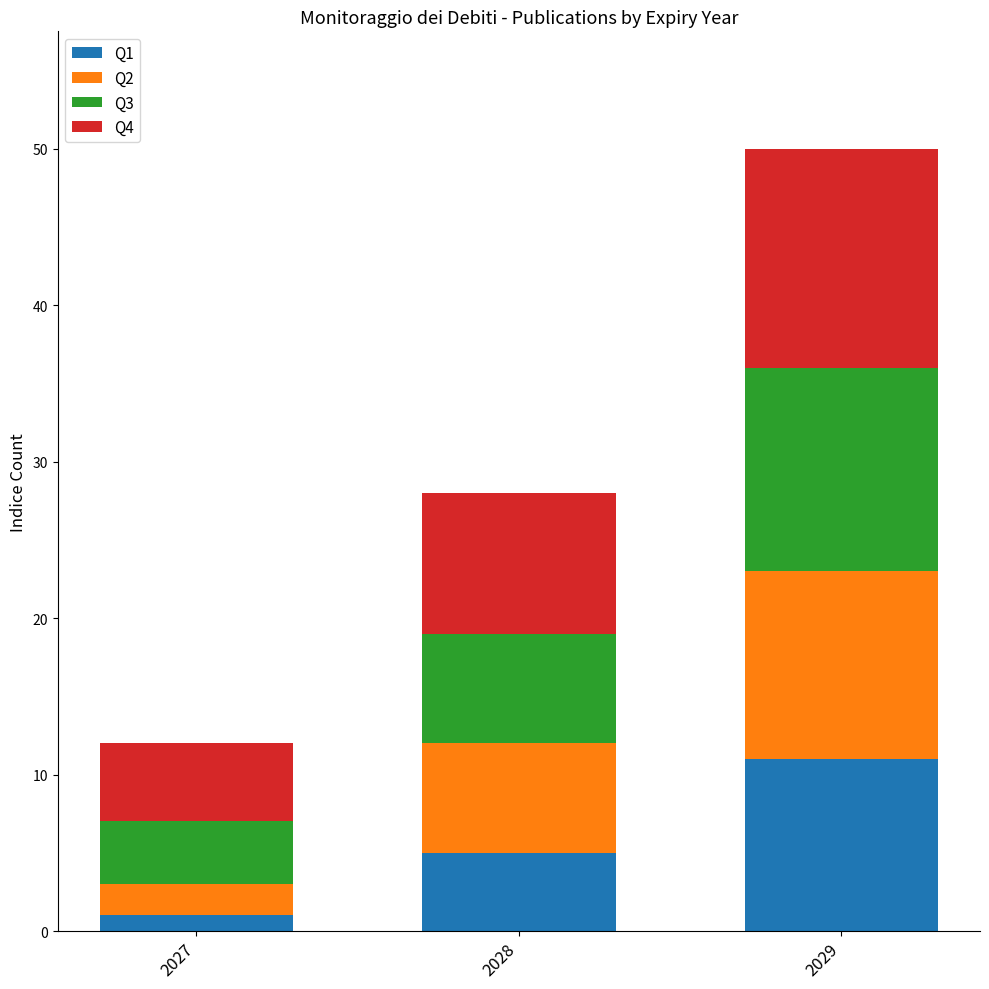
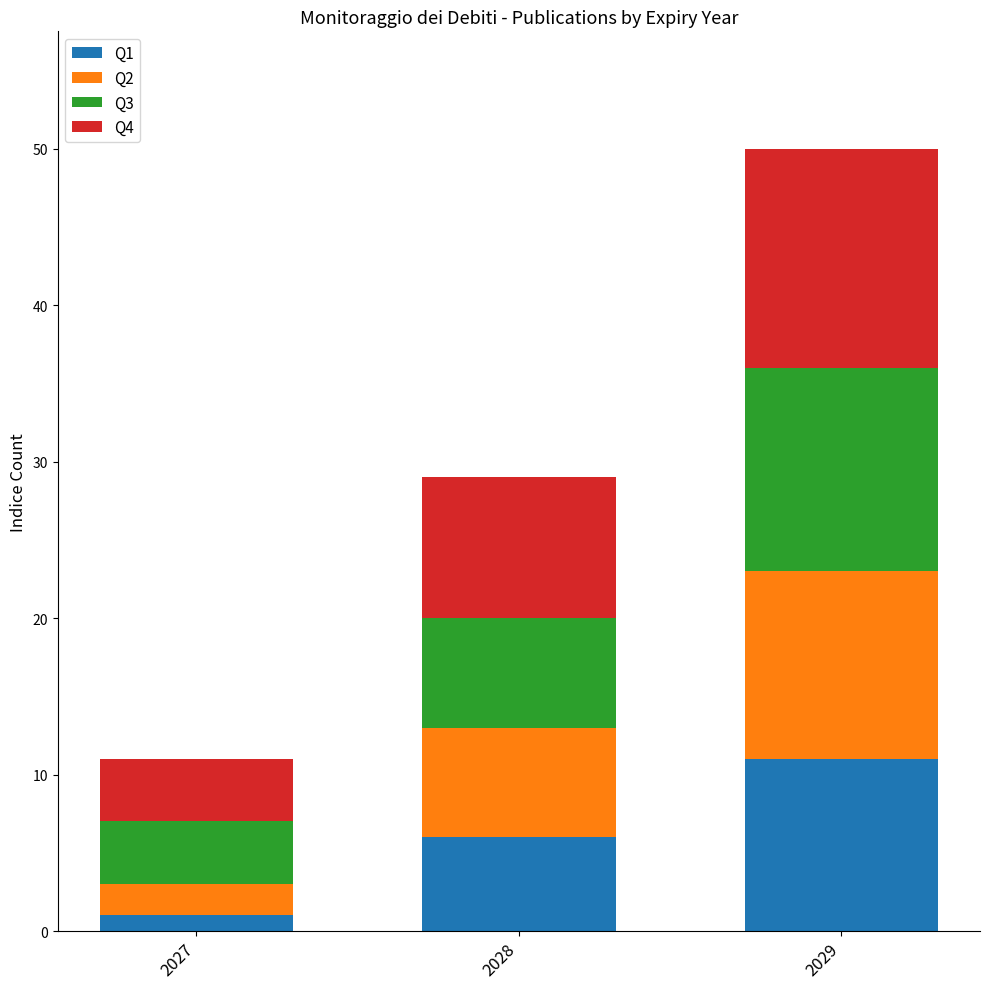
Q4, 2027: 5 -> 4
Q1, 2028: 5 -> 6
